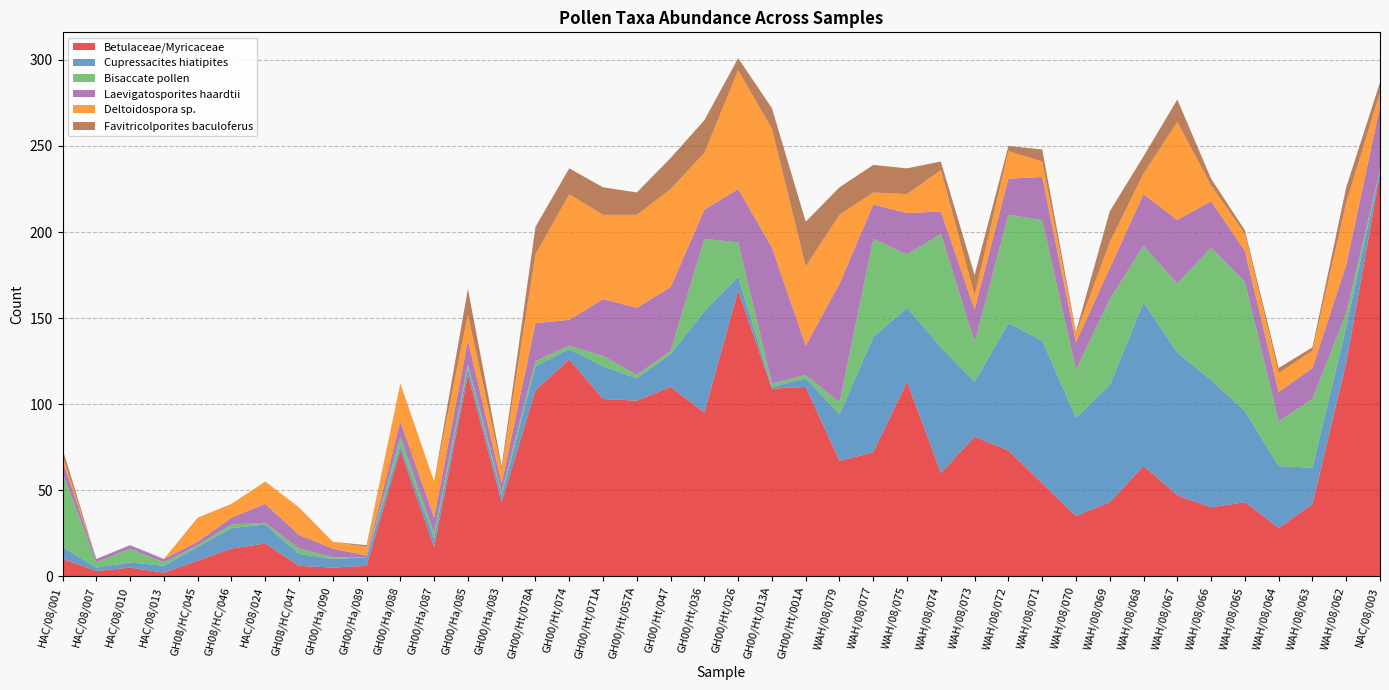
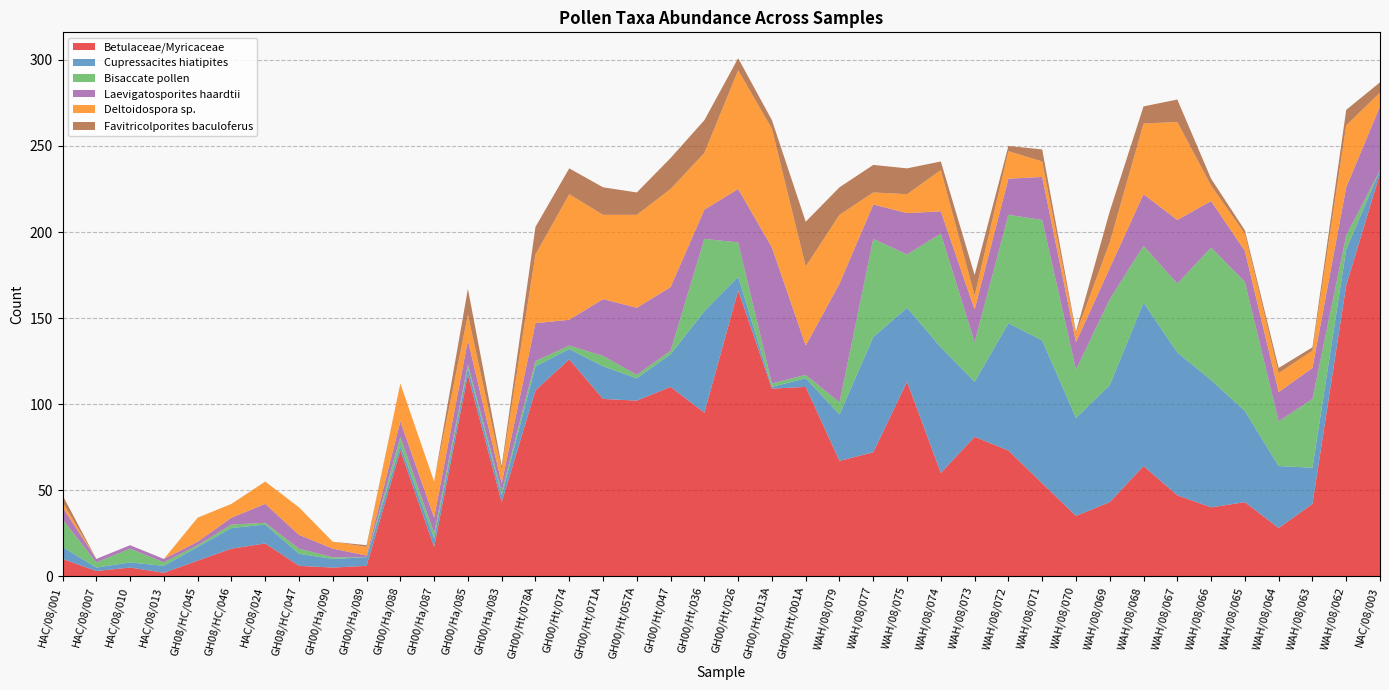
Bisaccate pollen, HAC/08/001: 43 -> 16
Favitricolporites baculoferus, GH00/Ht/013A: 12 -> 5
Deltoidospora sp., WAH/08/068: 12 -> 41
Betulaceae/Myricaceae, WAH/08/062: 124 -> 169
